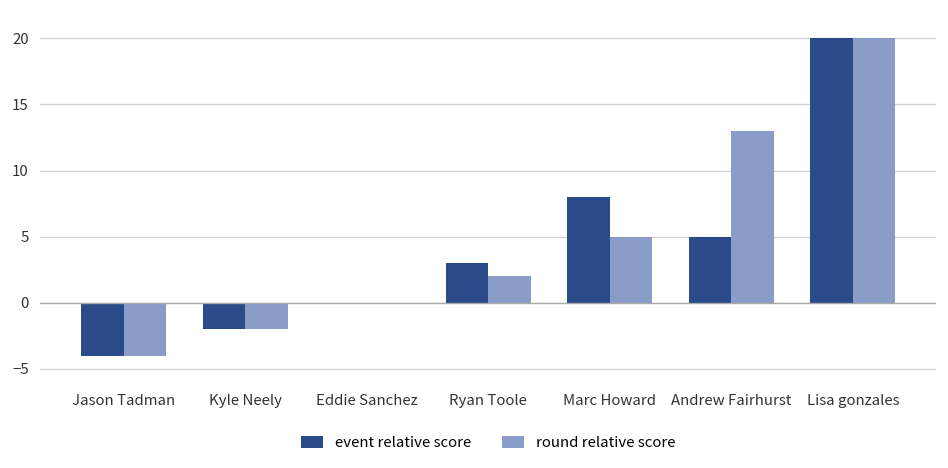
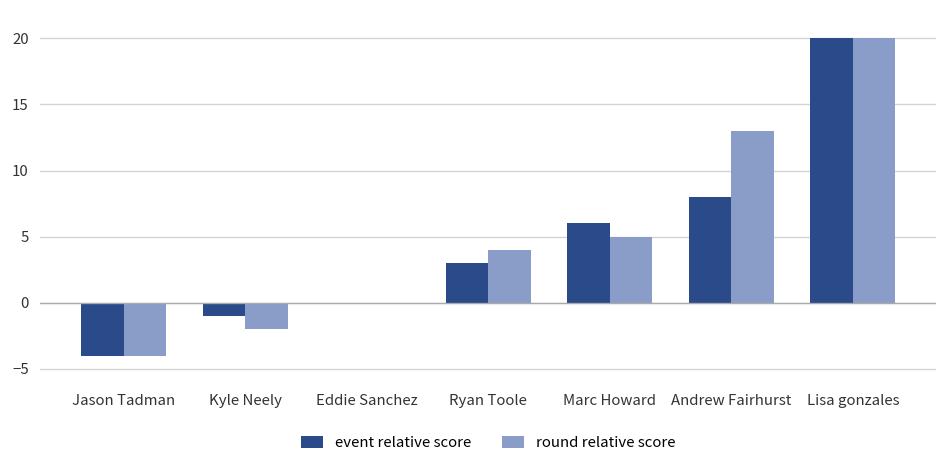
event relative score, Kyle Neely: -2 -> -1
round relative score, Ryan Toole: 2 -> 4
event relative score, Marc Howard: 8 -> 6
event relative score, Andrew Fairhurst: 5 -> 8
